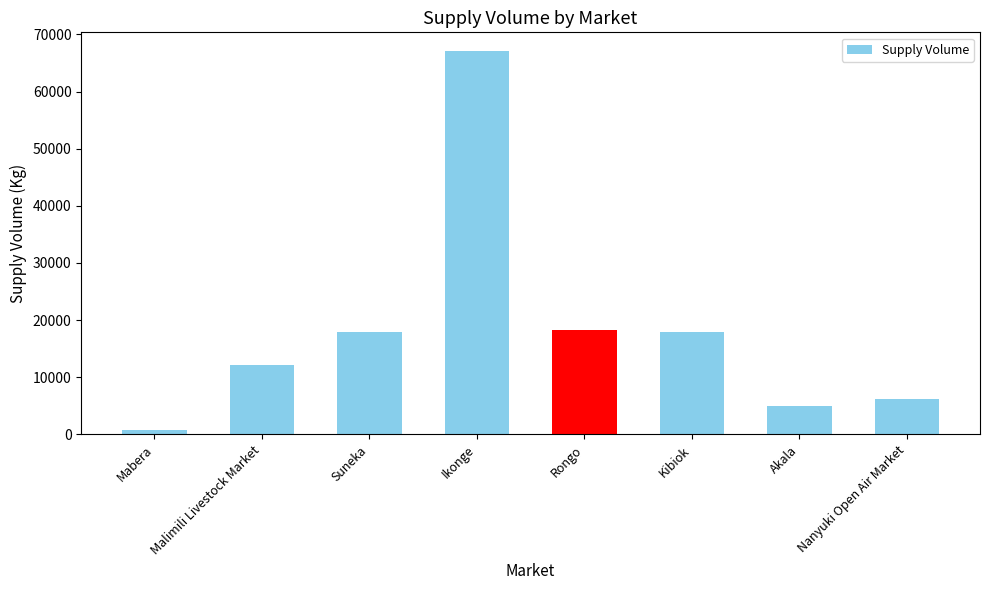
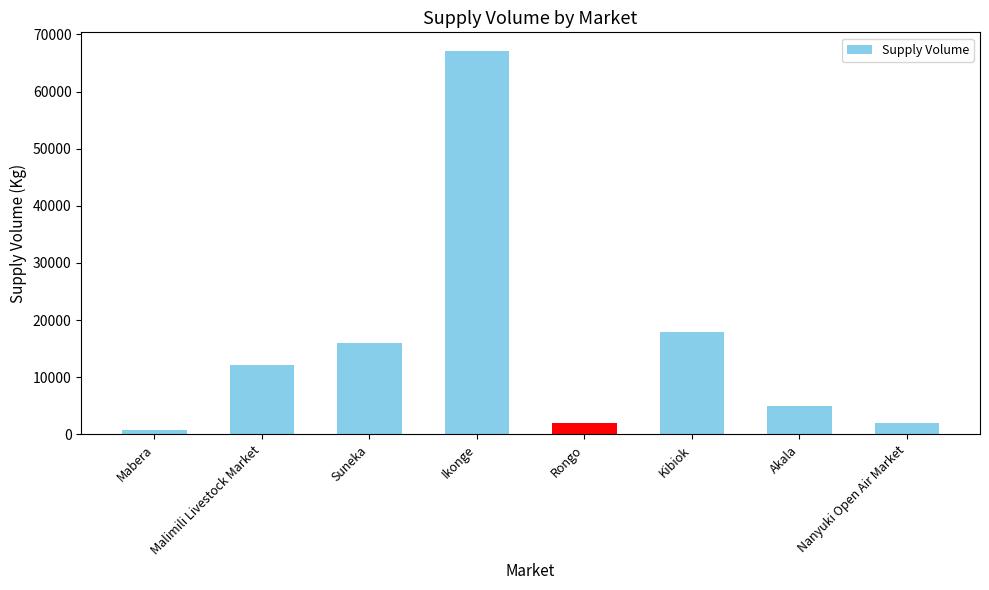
Suneka: 18000 -> 16000
Rongo: 18000 -> 2000
Nanyuki Open Air Market: 6000 -> 2000
